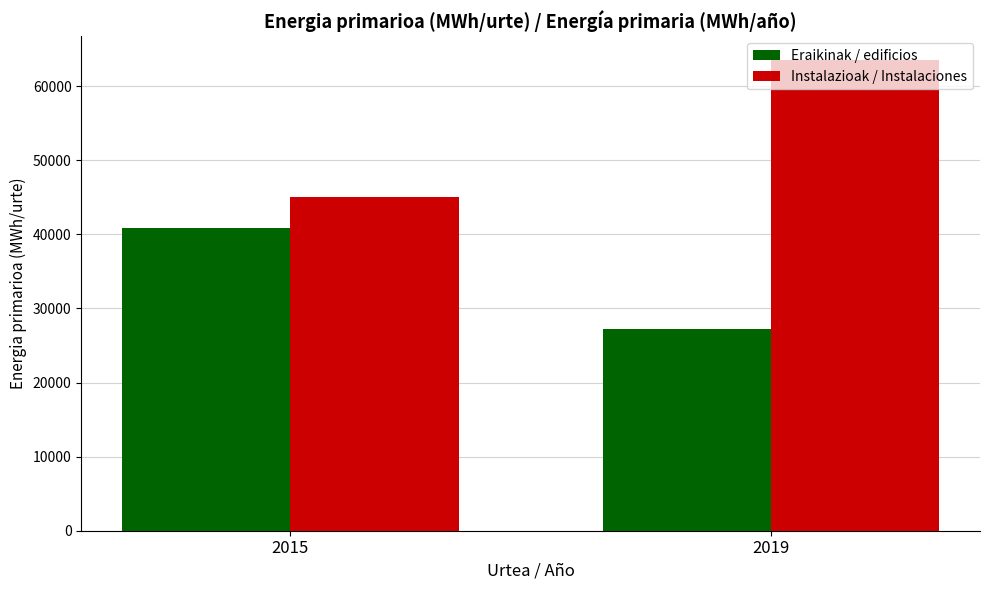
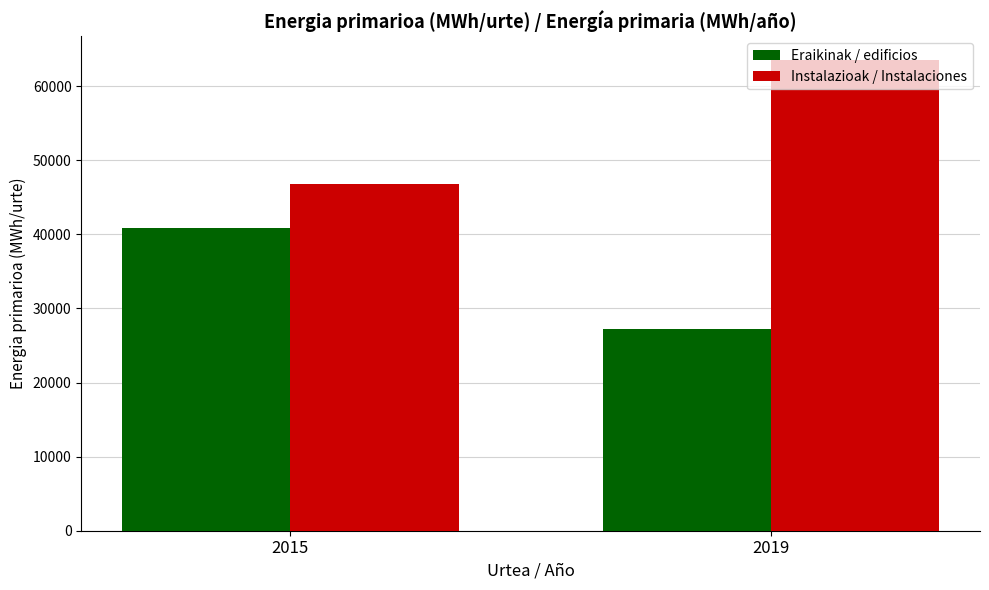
Instalazioak / Instalaciones, 2015: 45000 -> 47000
